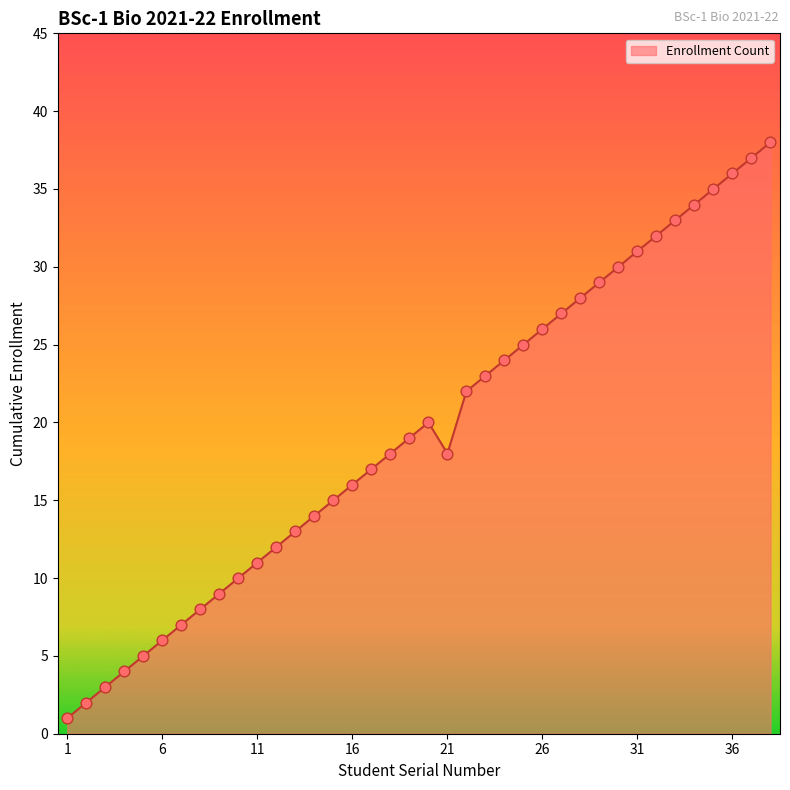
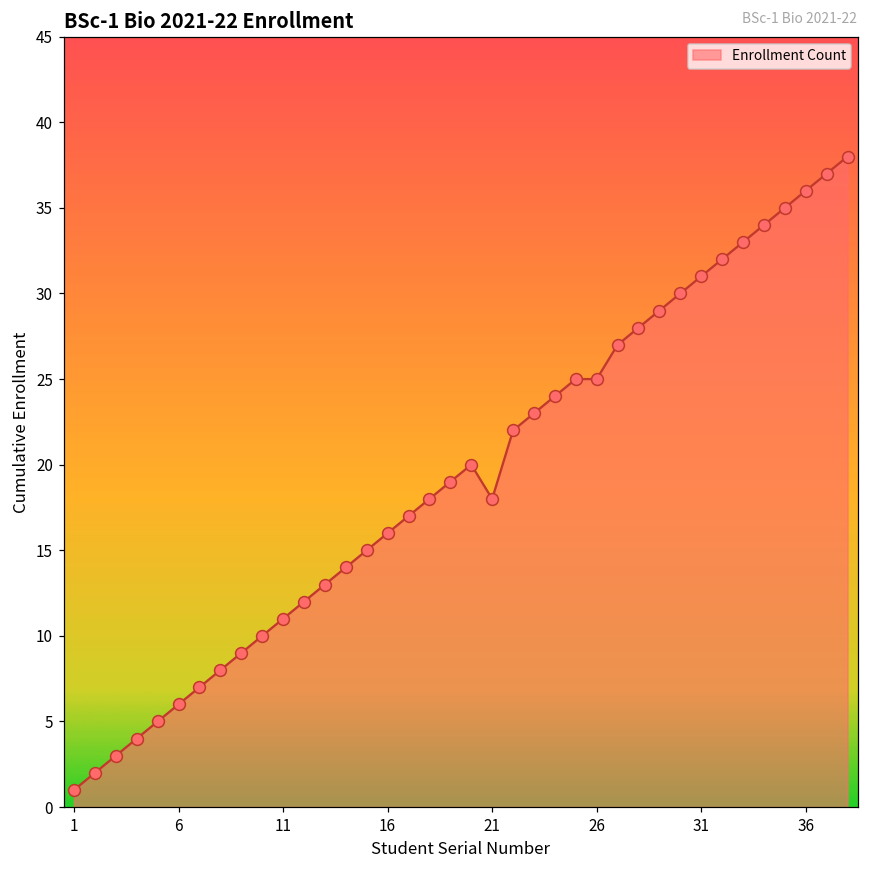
26: 26 -> 25
